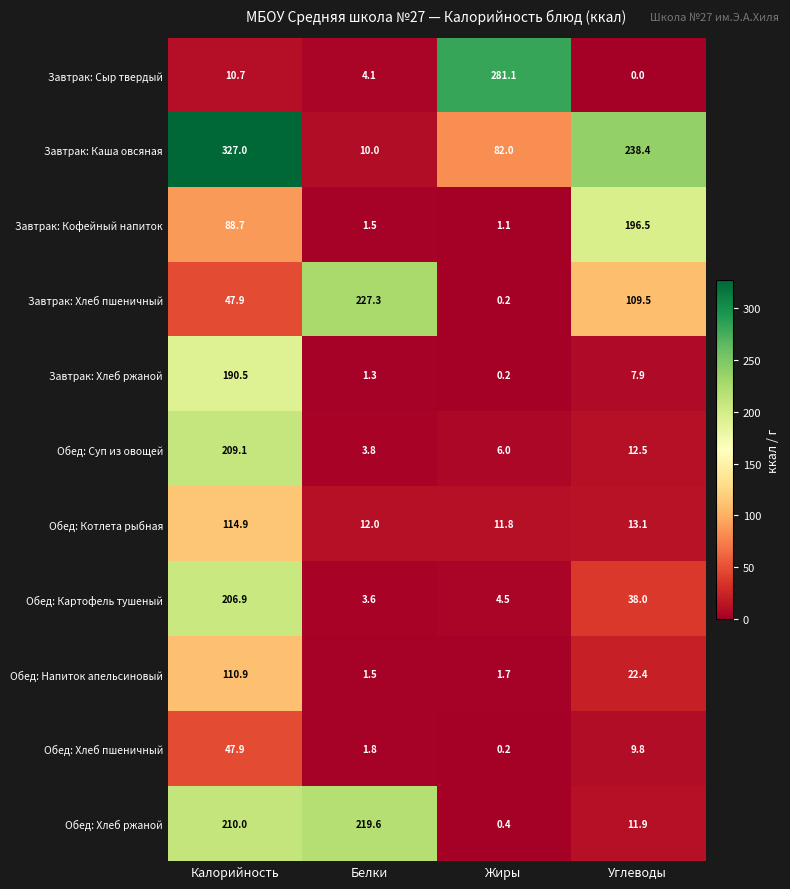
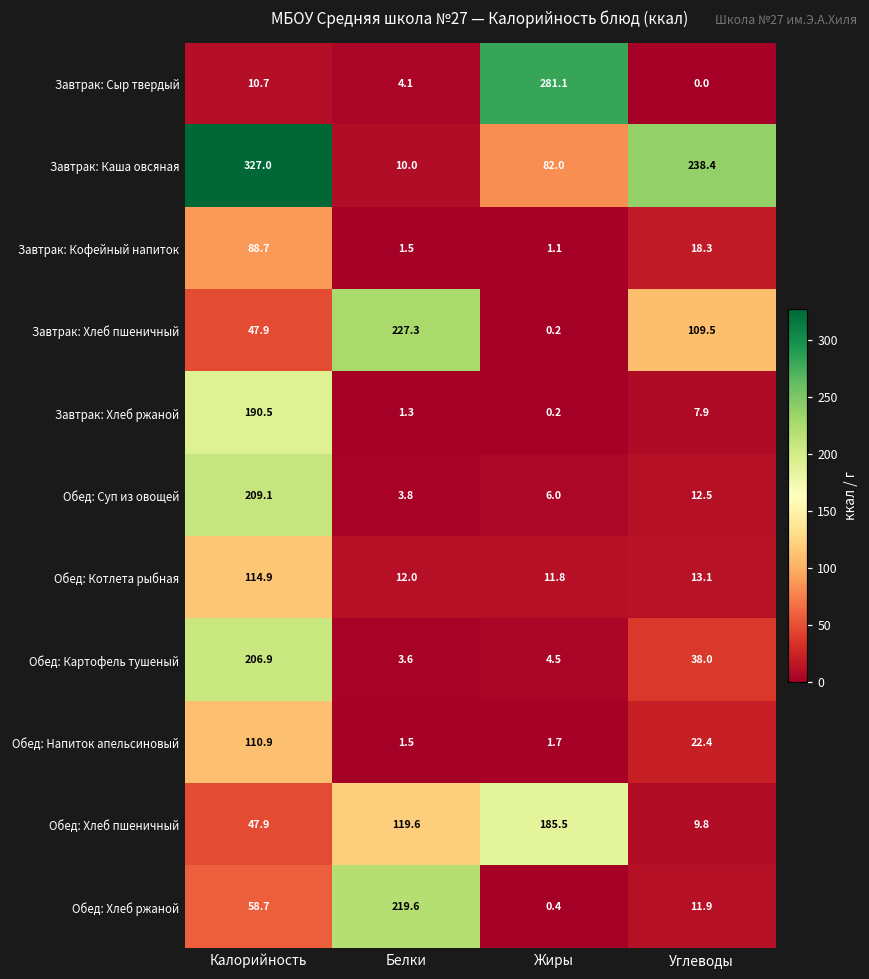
Завтрак: Кофейный напиток, Углеводы: 196.5 -> 18.3
Обед: Хлеб пшеничный, Белки: 1.8 -> 119.6
Обед: Хлеб пшеничный, Жиры: 0.2 -> 185.5
Обед: Хлеб ржаной, Калорийность: 210.0 -> 58.7
